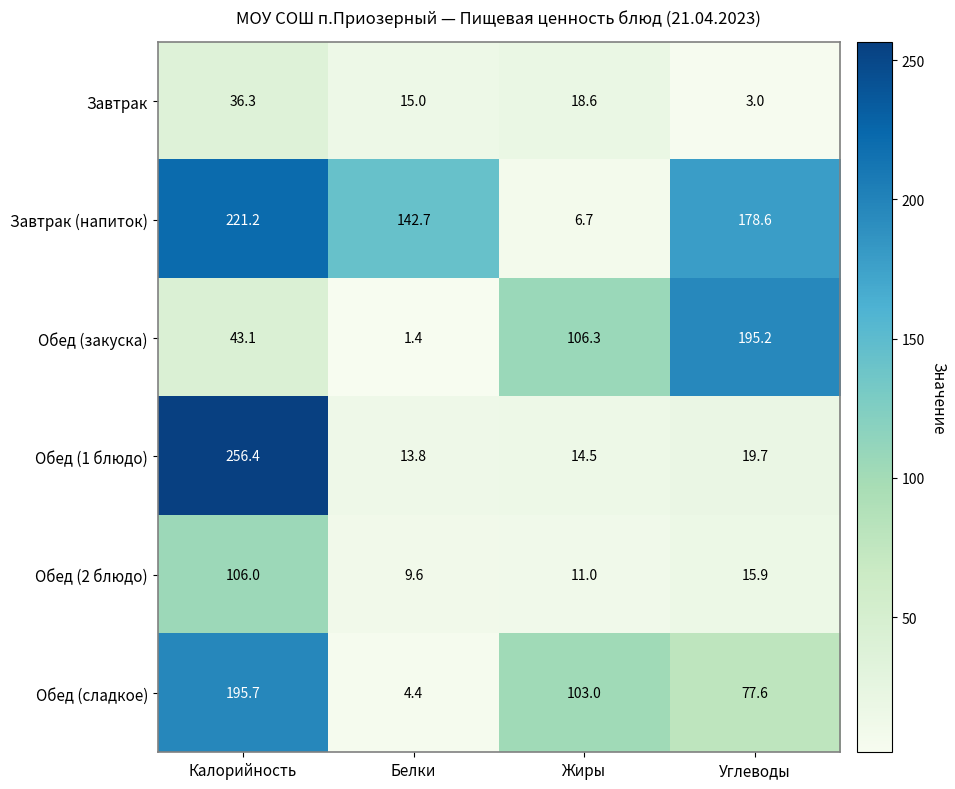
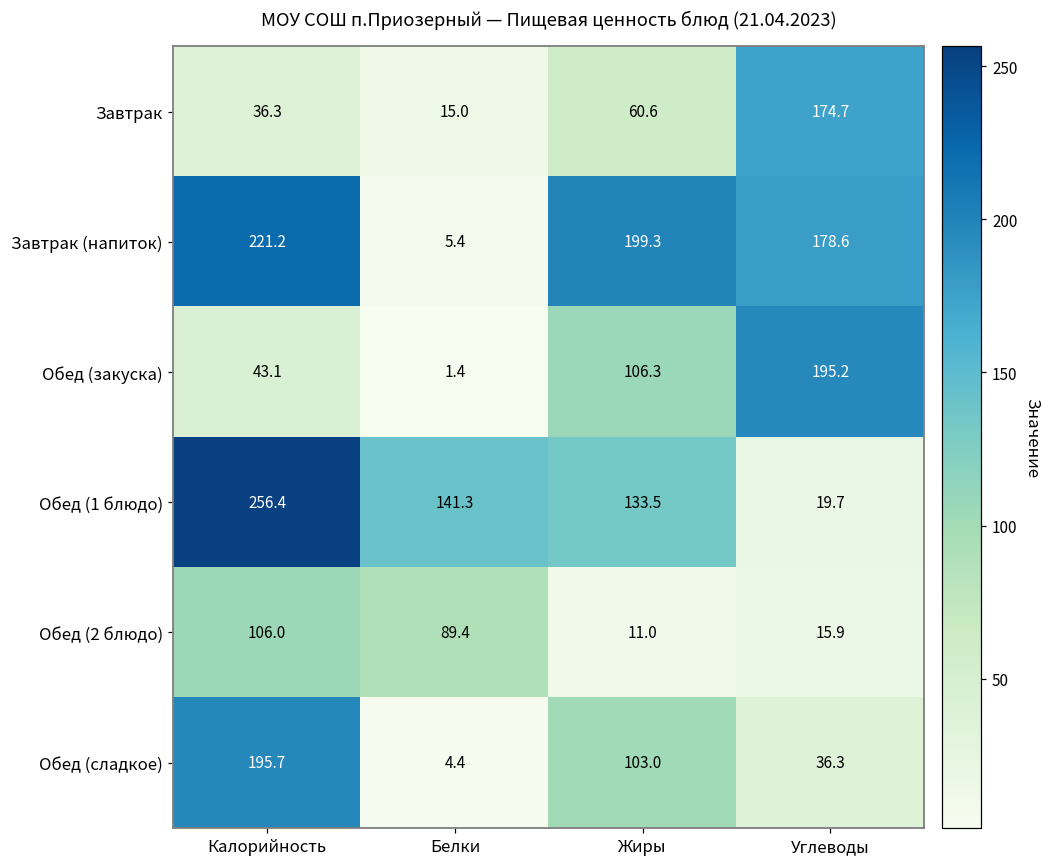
Завтрак, Жиры: 18.6 -> 60.6
Завтрак, Углеводы: 3.0 -> 174.7
Завтрак (напиток), Белки: 142.7 -> 5.4
Завтрак (напиток), Жиры: 6.7 -> 199.3
Обед (1 блюдо), Белки: 13.8 -> 141.3
Обед (1 блюдо), Жиры: 14.5 -> 133.5
Обед (2 блюдо), Белки: 9.6 -> 89.4
Обед (сладкое), Углеводы: 77.6 -> 36.3
